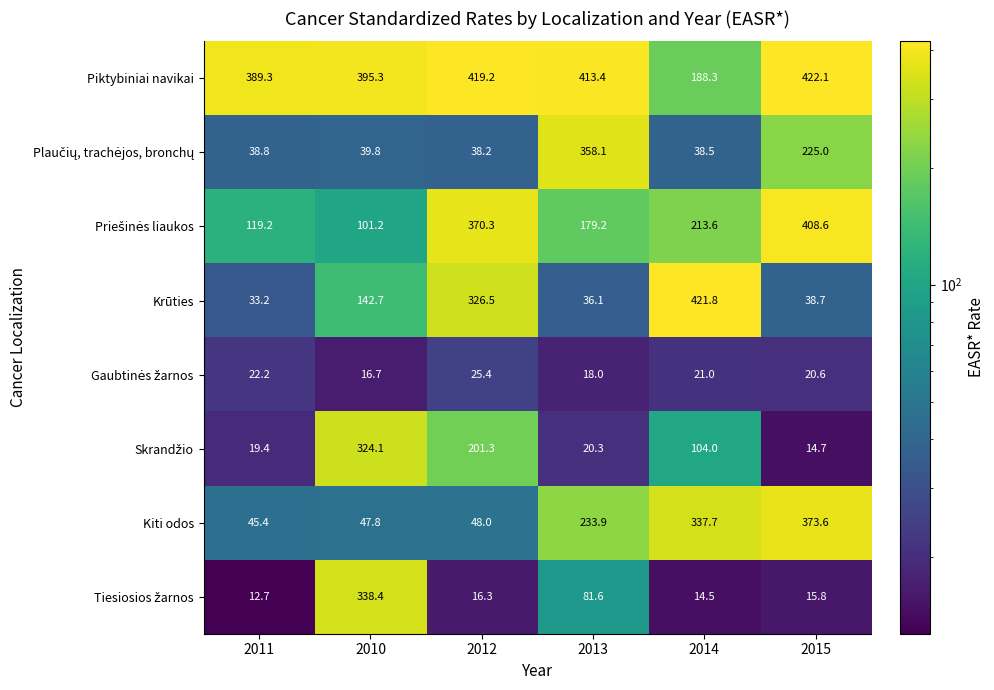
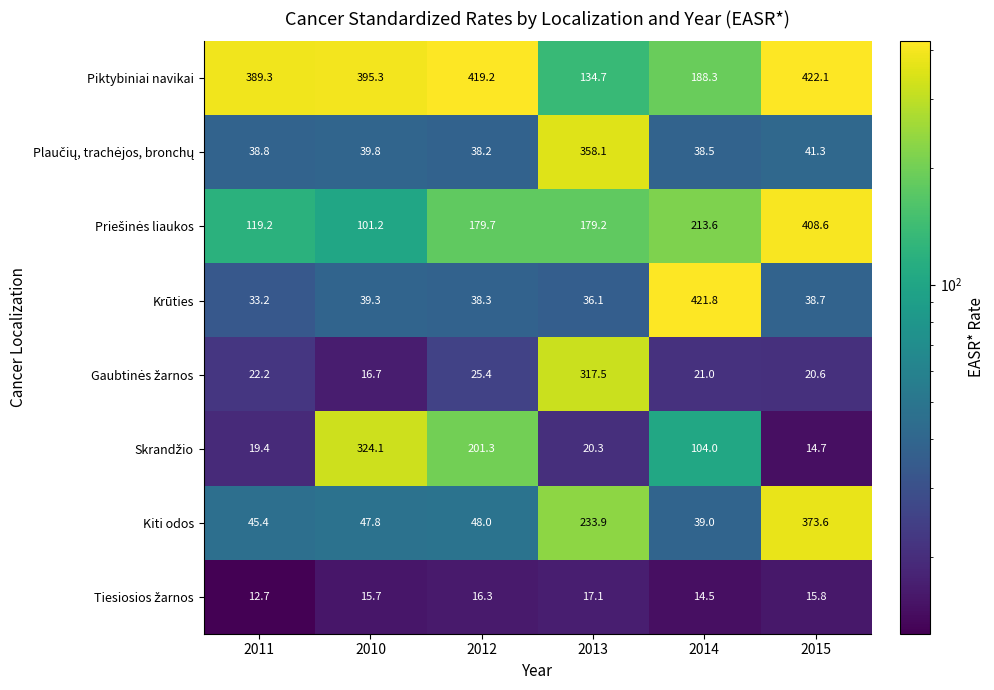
Piktybiniai navikai, 2013: 413.4 -> 134.7
Plaučių, trachėjos, bronchų, 2015: 225.0 -> 41.3
Priešinės liaukos, 2012: 370.3 -> 179.7
Krūties, 2010: 142.7 -> 39.3
Krūties, 2012: 326.5 -> 38.3
Gaubtinės žarnos, 2013: 18.0 -> 317.5
Kiti odos, 2014: 337.7 -> 39.0
Tiesiosios žarnos, 2010: 338.4 -> 15.7
Tiesiosios žarnos, 2013: 81.6 -> 17.1
